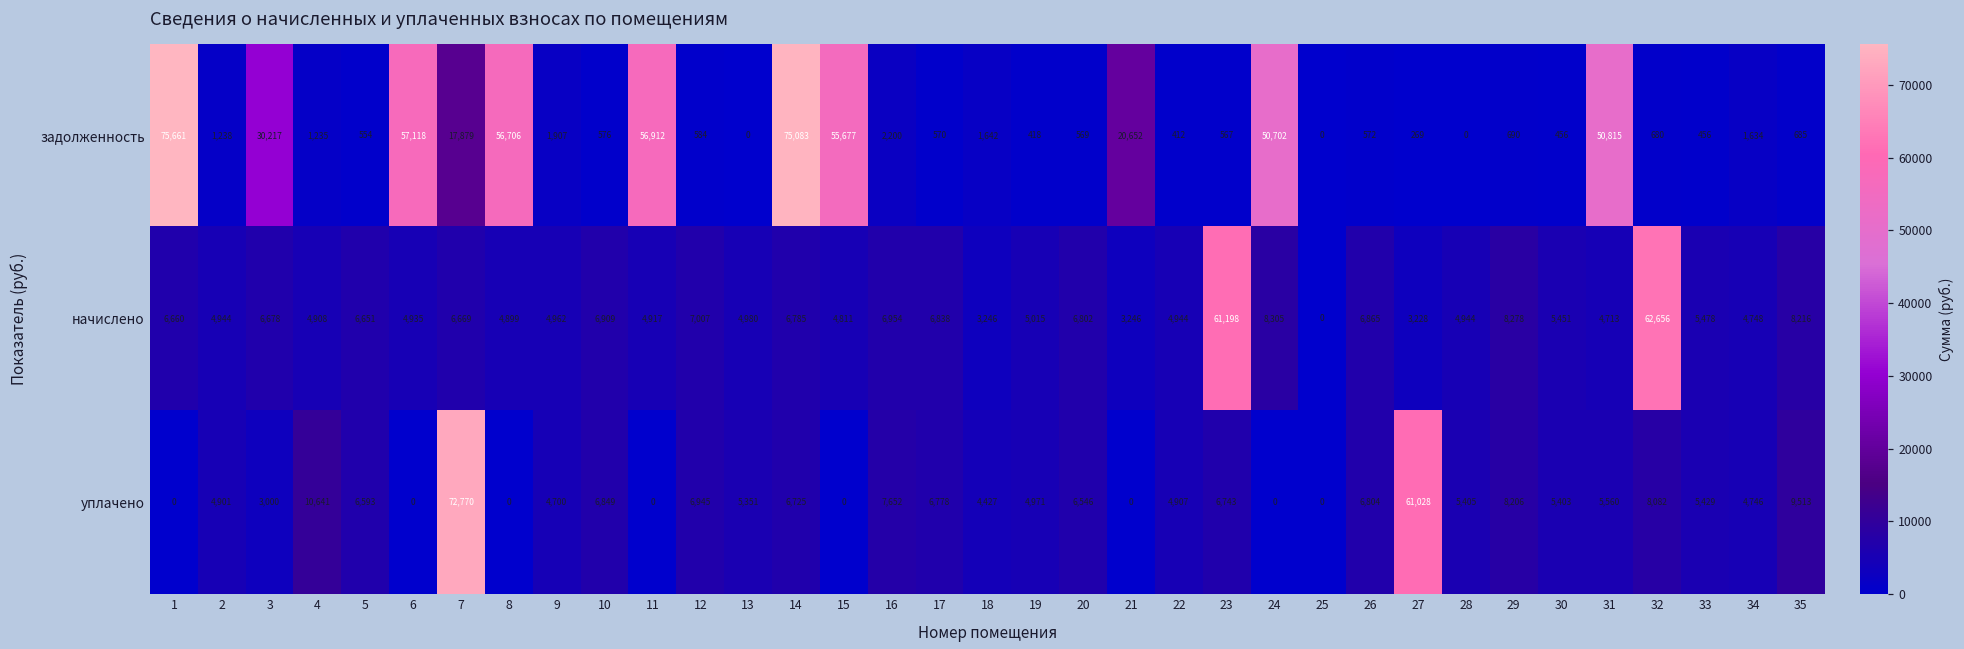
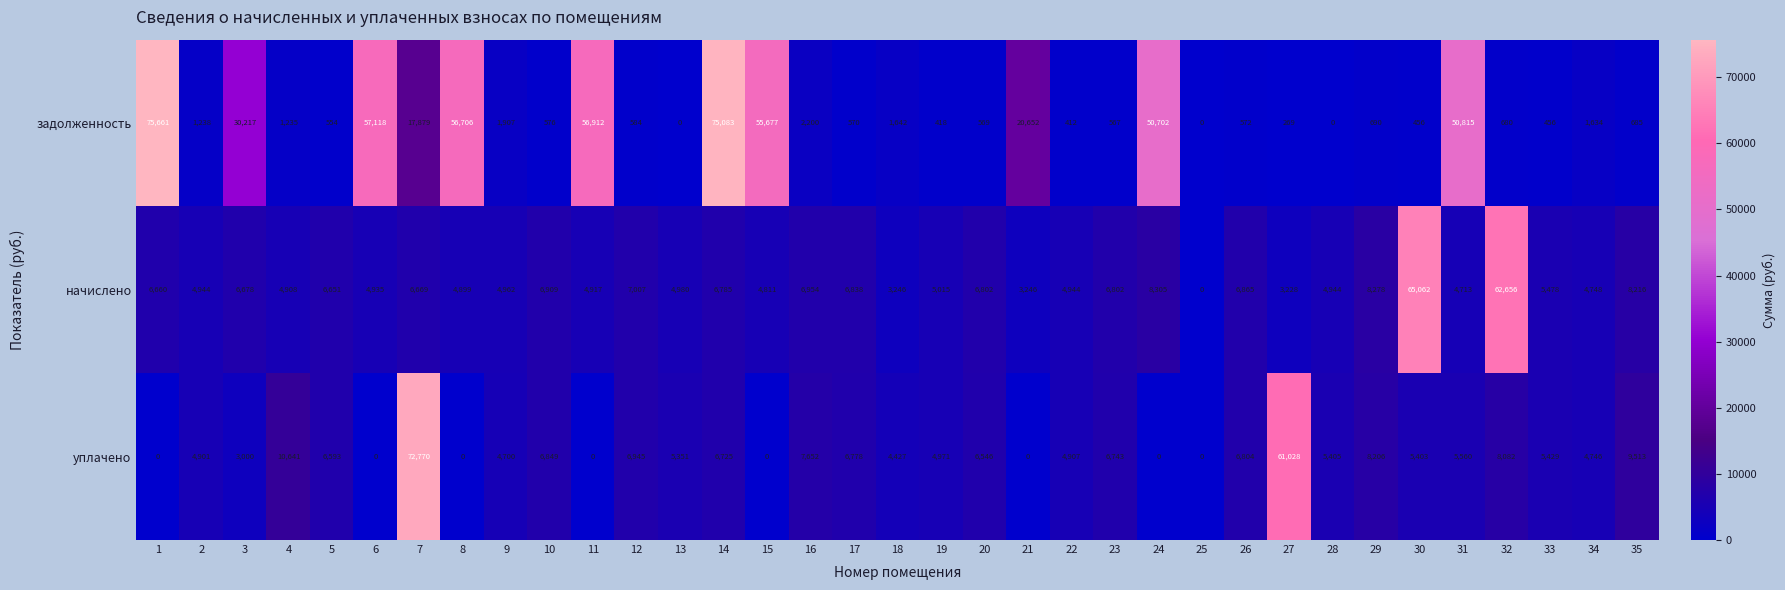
начислено, 23: 61,198 -> 6,802
начислено, 30: 5,451 -> 65,062
